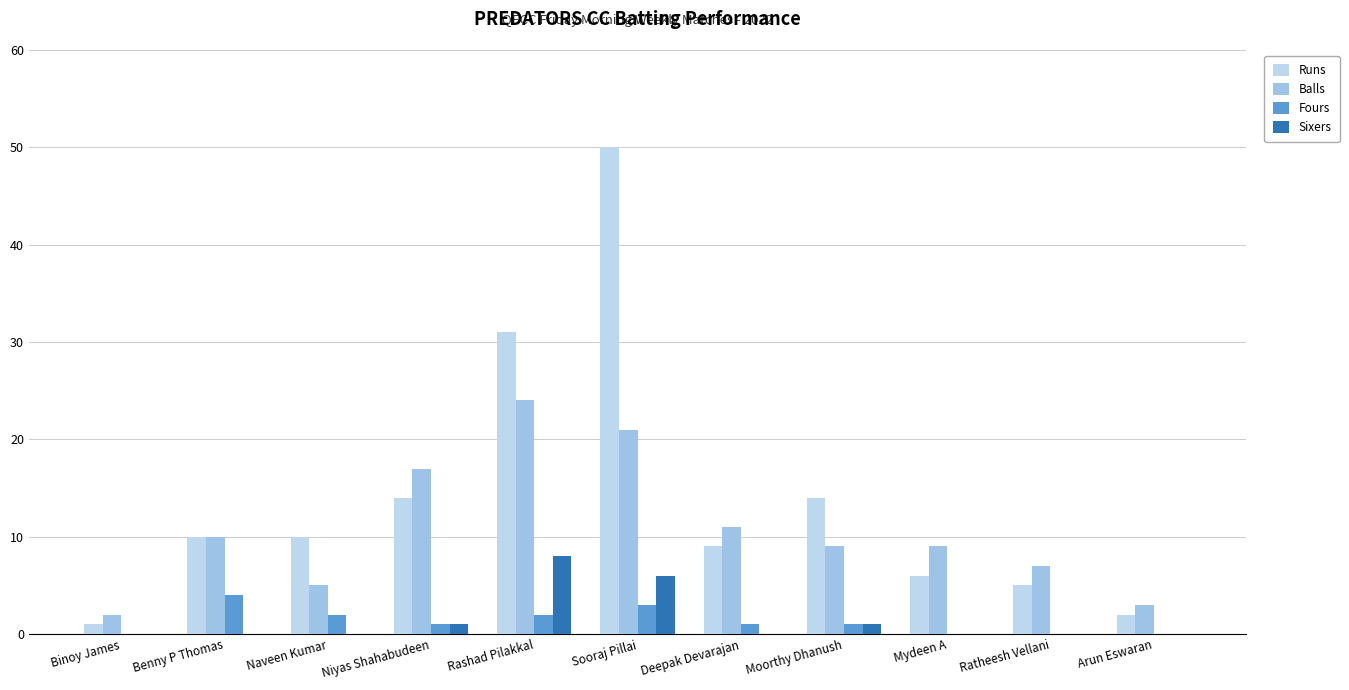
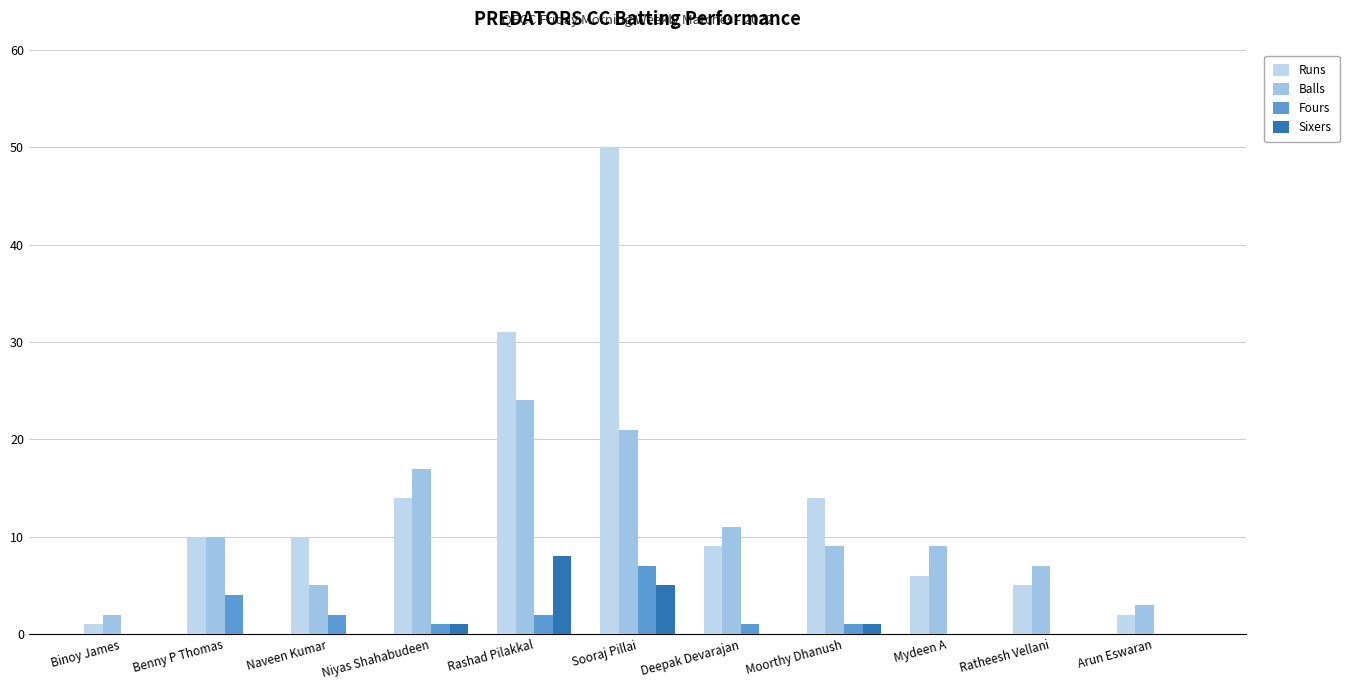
Fours, Sooraj Pillai: 3 -> 7
Sixers, Sooraj Pillai: 6 -> 5
